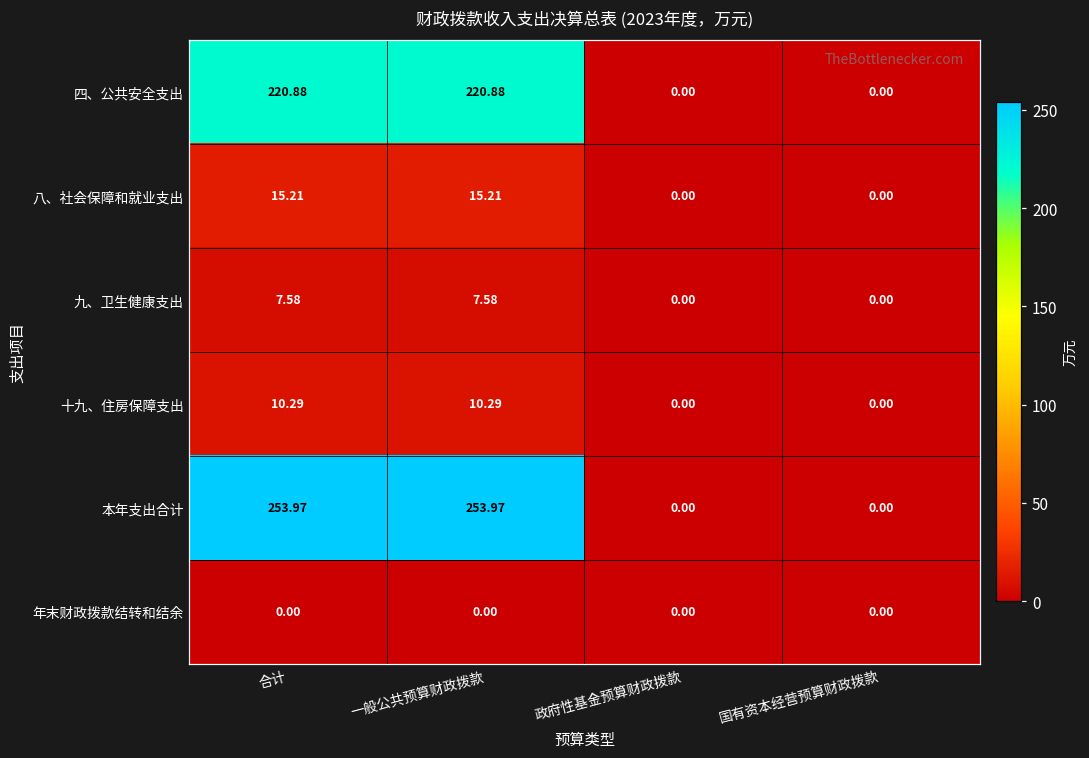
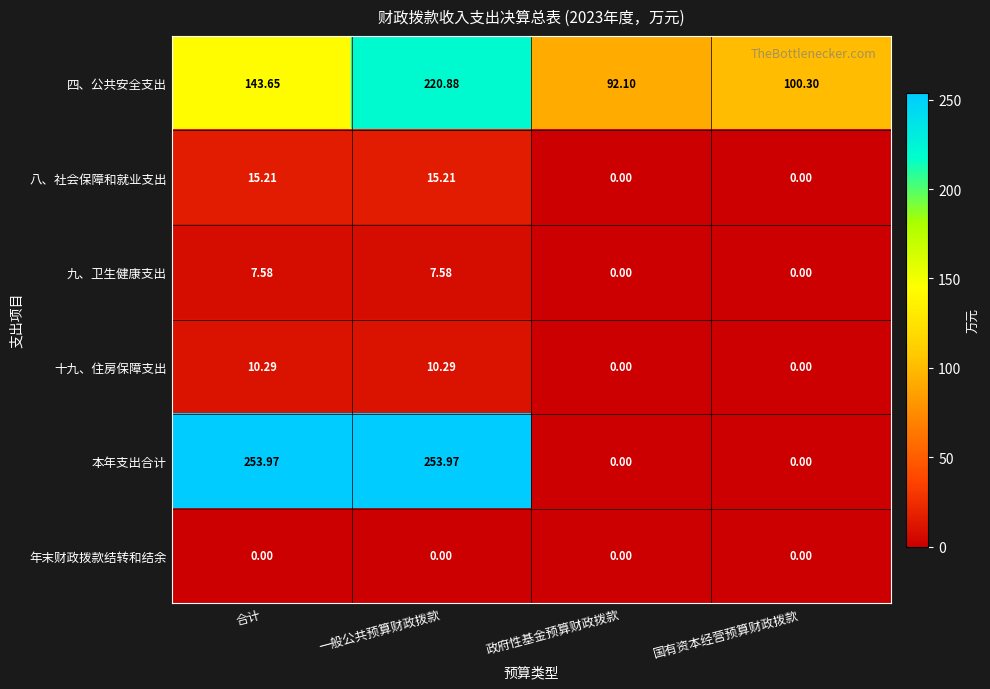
四、公共安全支出, 合计: 220.88 -> 143.65
四、公共安全支出, 政府性基金预算财政拨款: 0.00 -> 92.10
四、公共安全支出, 国有资本经营预算财政拨款: 0.00 -> 100.30
